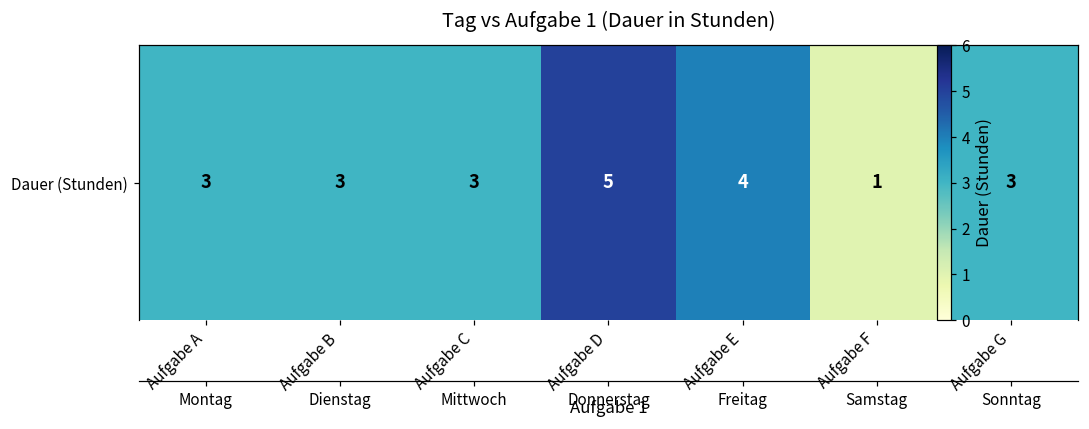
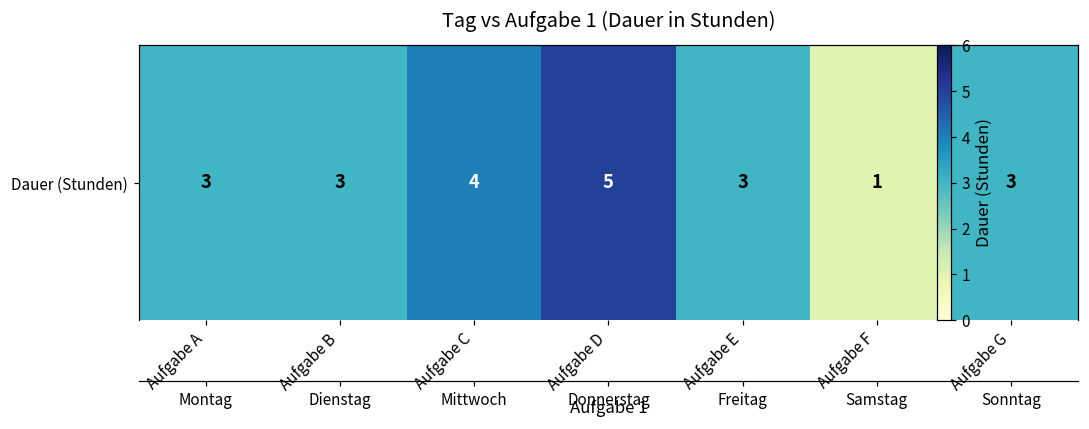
Dauer (Stunden), Aufgabe C: 3 -> 4
Dauer (Stunden), Aufgabe E: 4 -> 3
